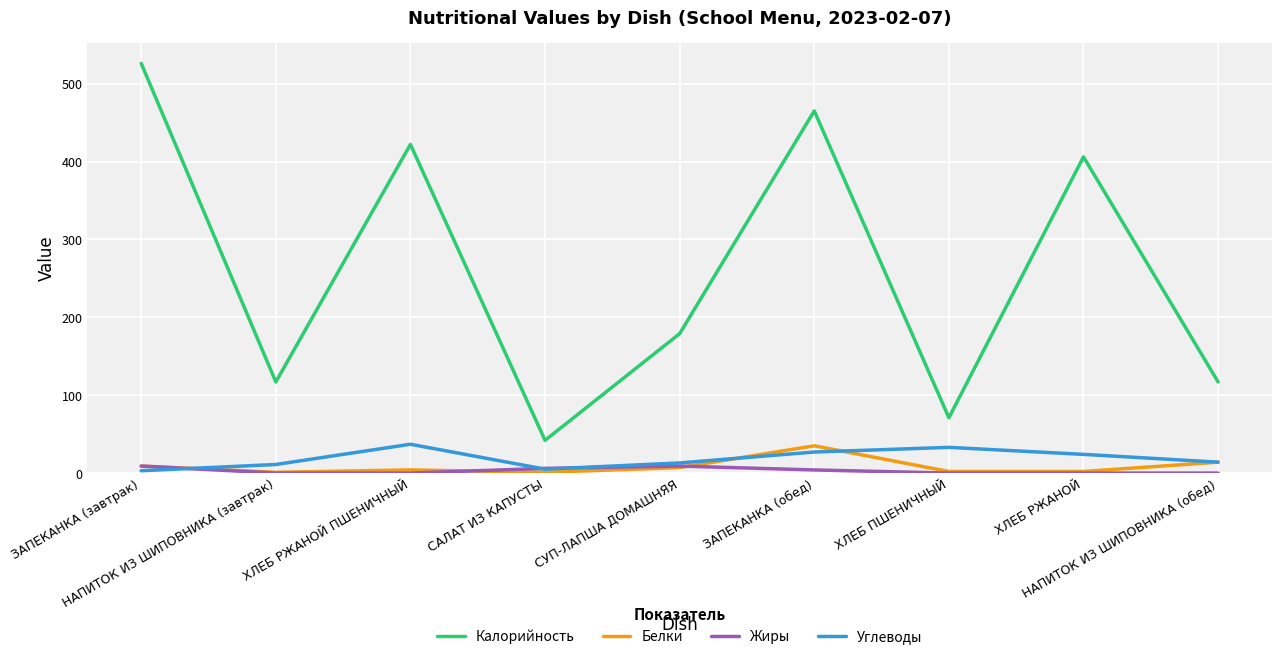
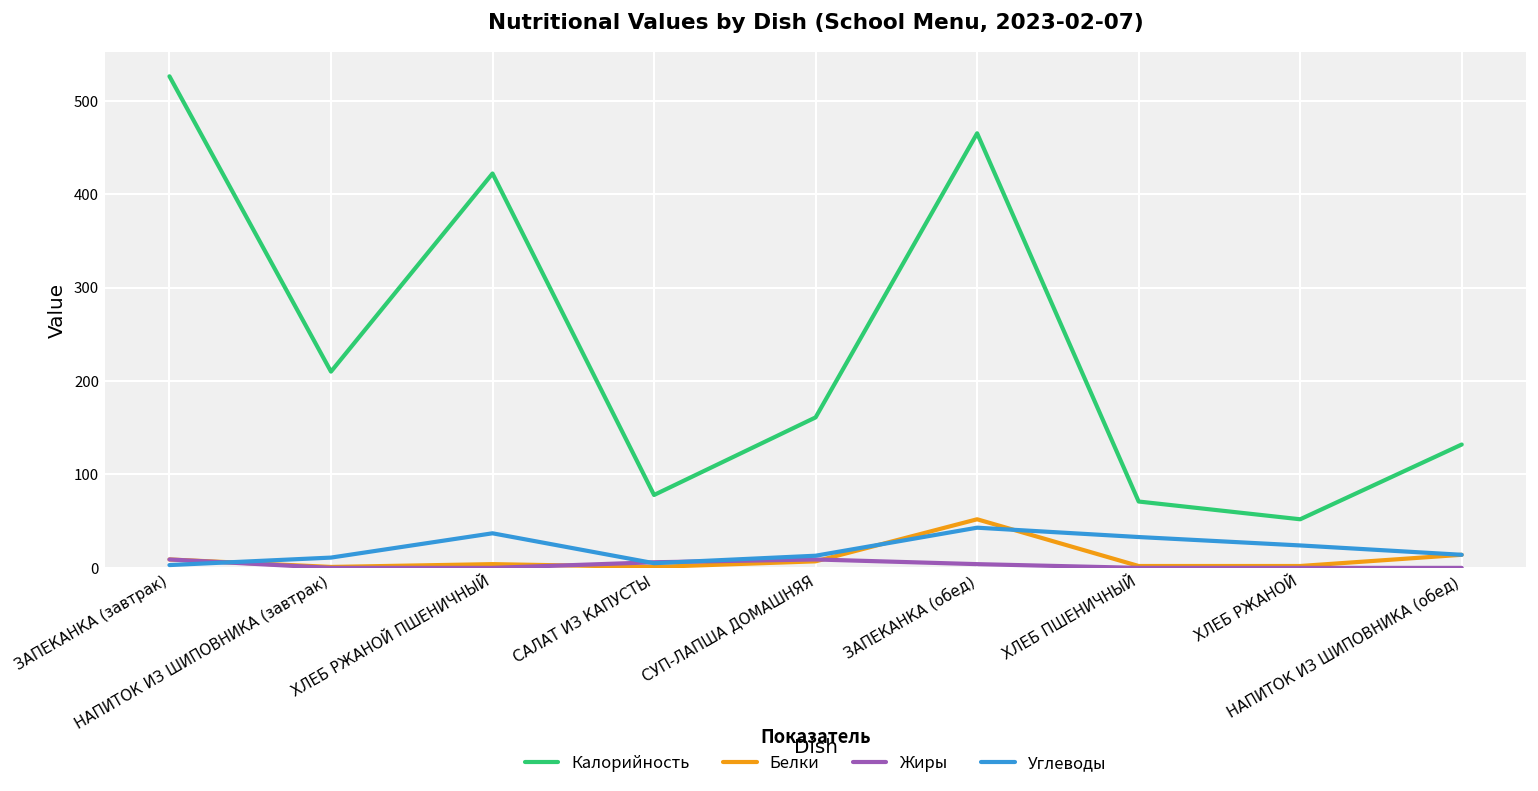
Калорийность, НАПИТОК ИЗ ШИПОВНИКА (завтрак): 120 -> 210
Калорийность, САЛАТ ИЗ КАПУСТЫ: 40 -> 80
Калорийность, СУП-ЛАПША ДОМАШНЯЯ: 180 -> 160
Белки, ЗАПЕКАНКА (обед): 40 -> 50
Углеводы, ЗАПЕКАНКА (обед): 30 -> 40
Калорийность, ХЛЕБ РЖАНОЙ: 410 -> 50
Калорийность, НАПИТОК ИЗ ШИПОВНИКА (обед): 120 -> 130
